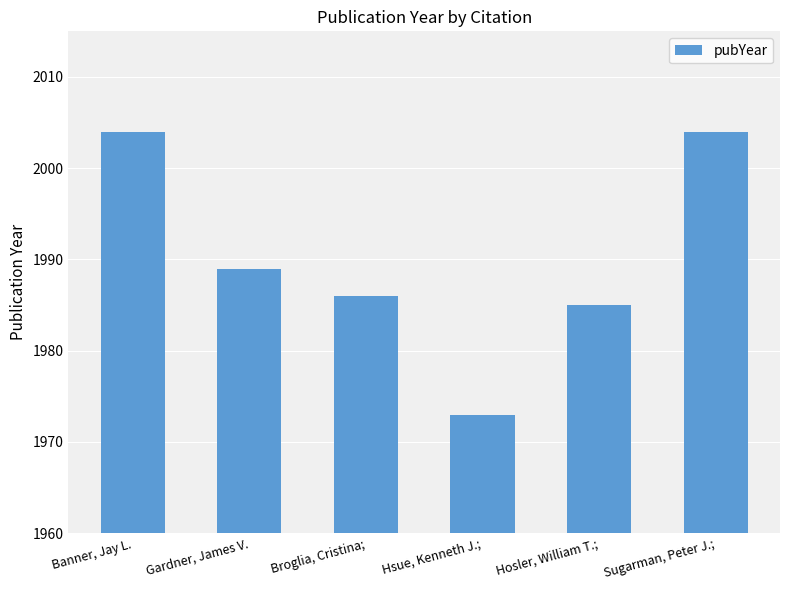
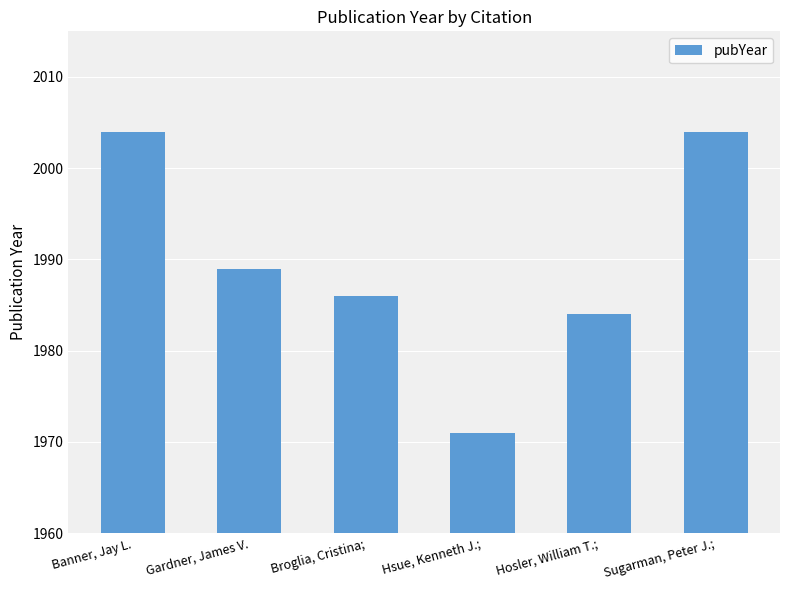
Hsue, Kenneth J.;: 1973 -> 1971
Hosler, William T.;: 1985 -> 1984
